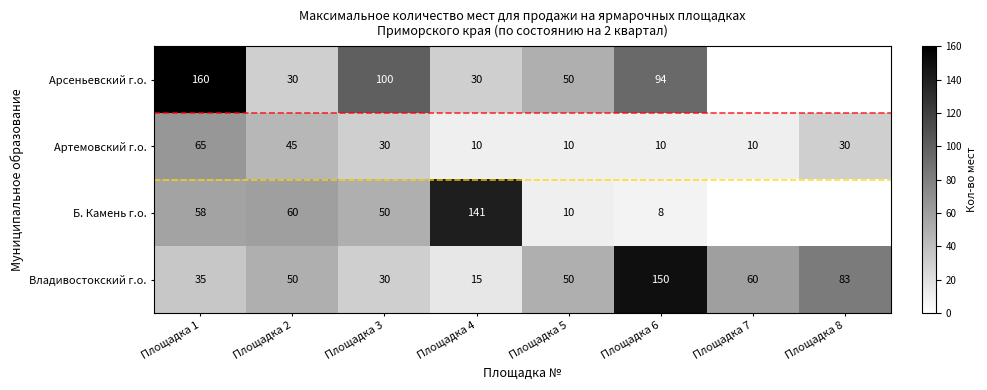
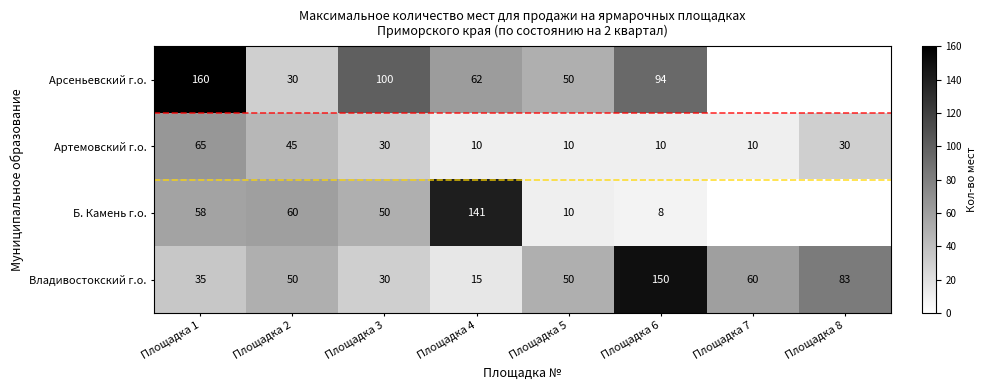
Арсеньевский г.о., Площадка 4: 30 -> 62
